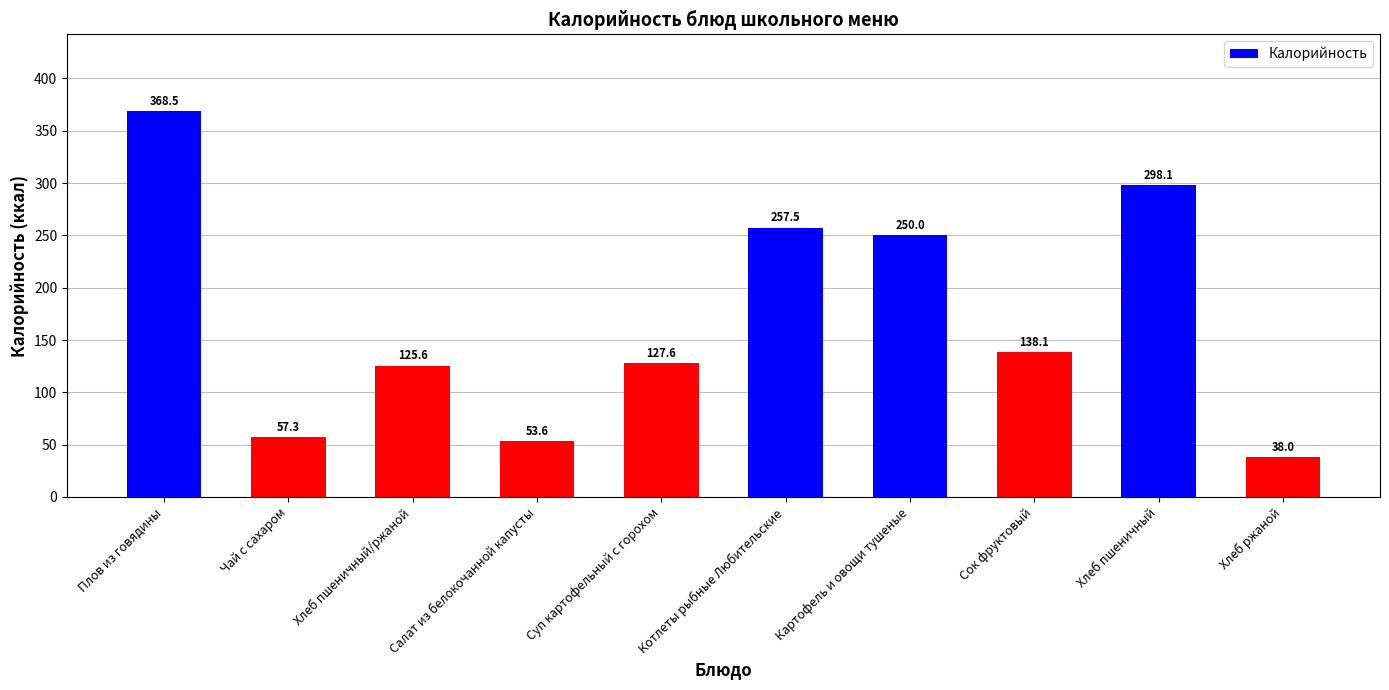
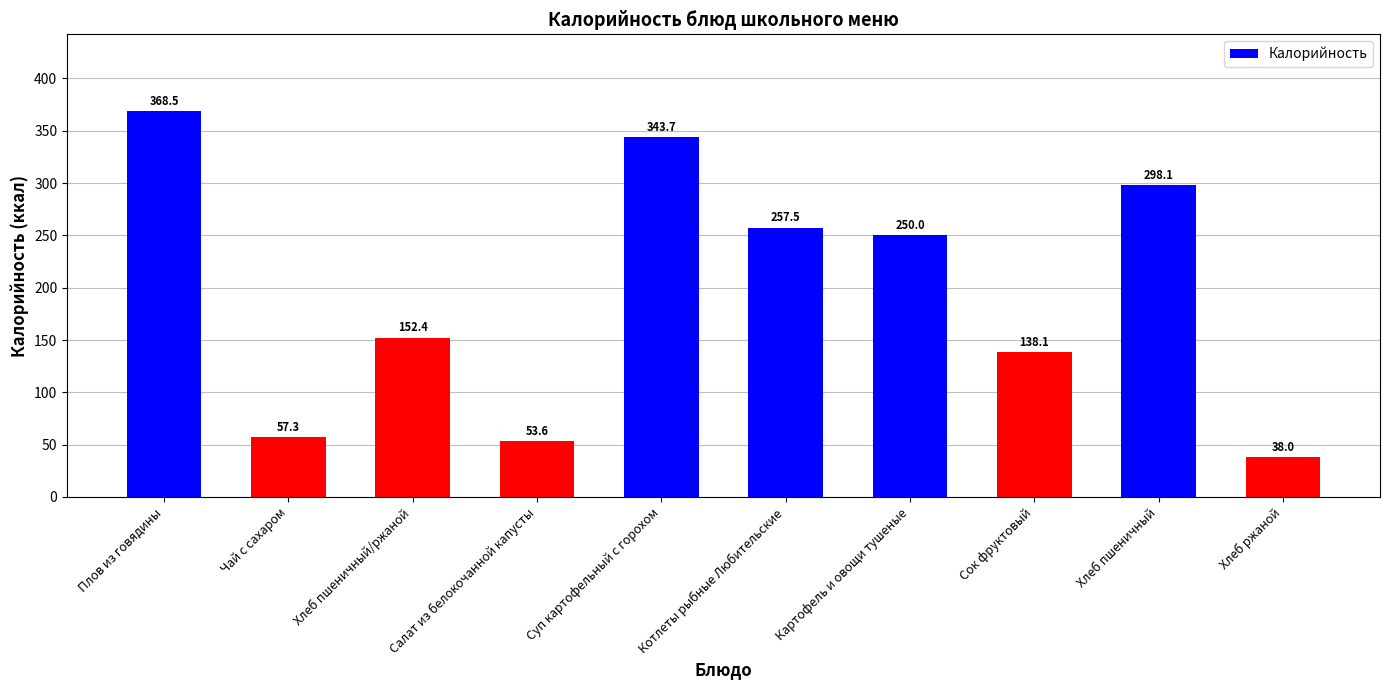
Хлеб пшеничный/ржаной: 125.6 -> 152.4
Суп картофельный с горохом: 127.6 -> 343.7
